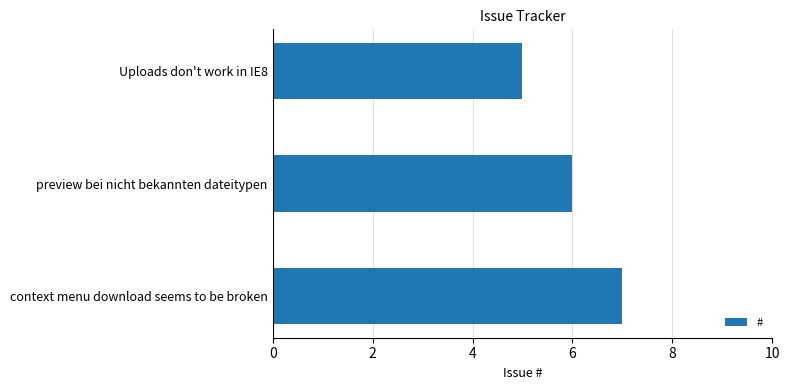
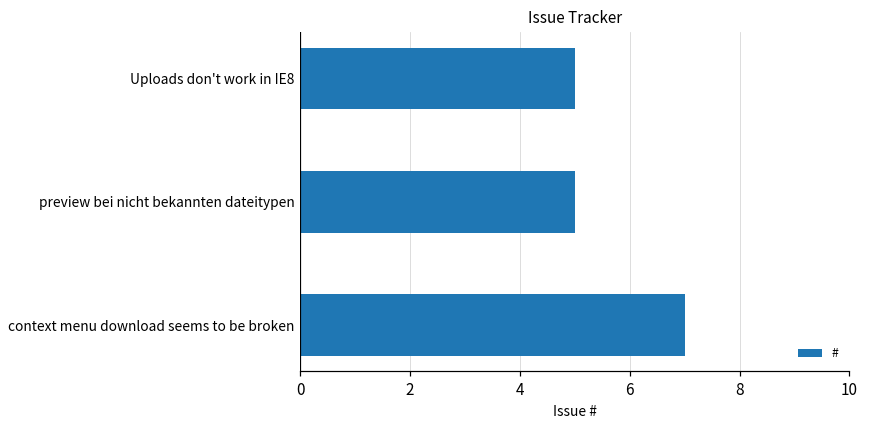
preview bei nicht bekannten dateitypen: 6 -> 5
